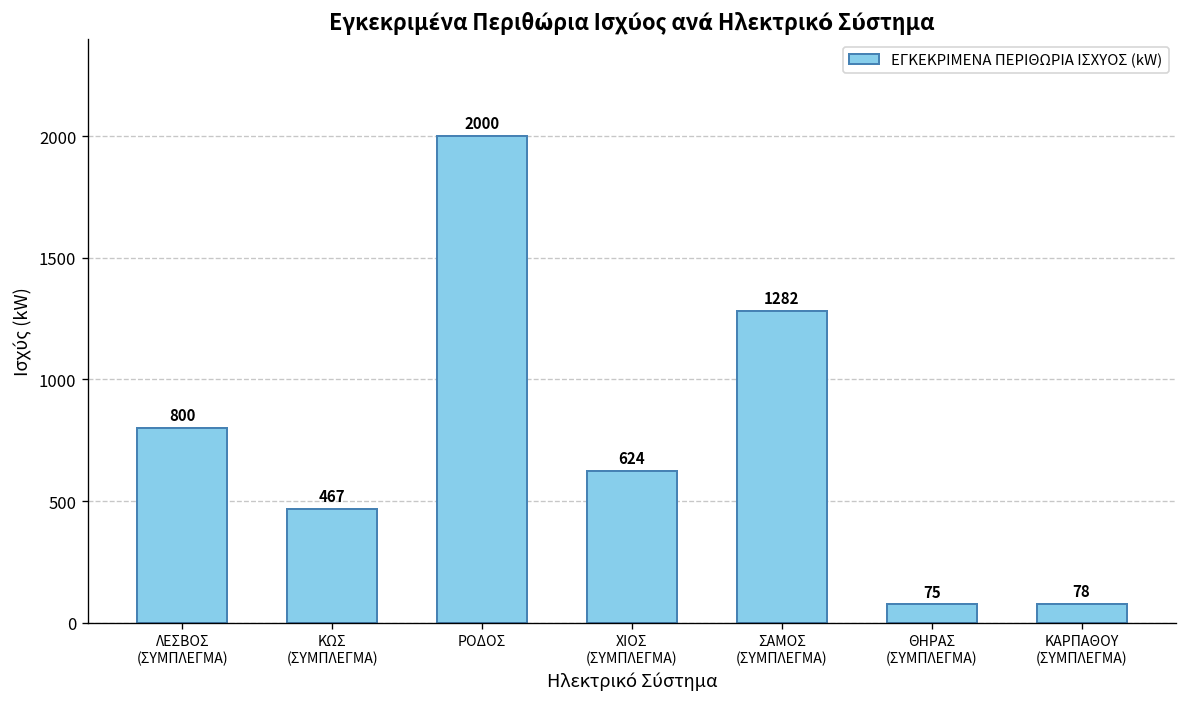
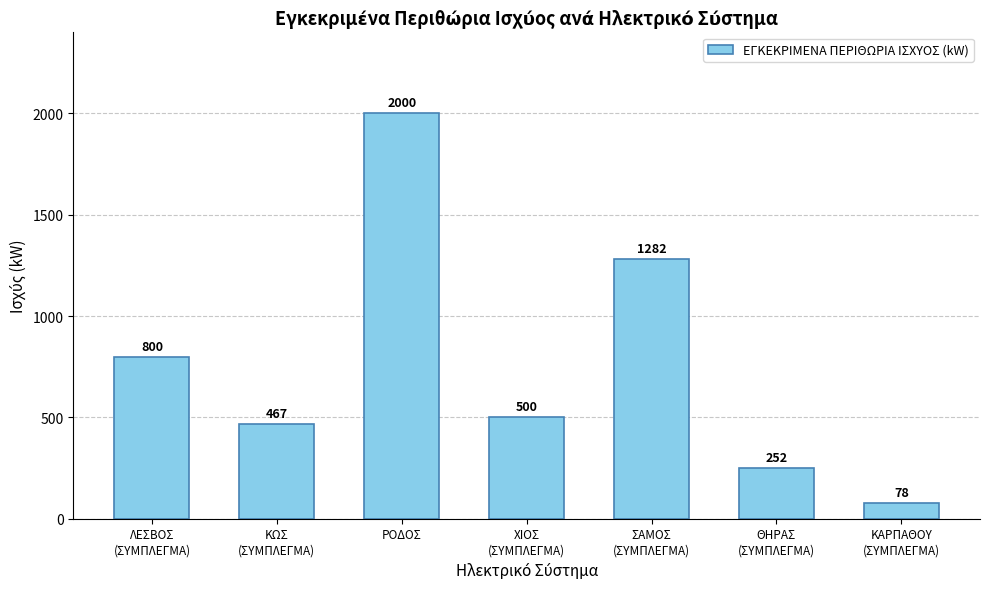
ΧΙΟΣ (ΣΥΜΠΛΕΓΜΑ): 624 -> 500
ΘΗΡΑΣ (ΣΥΜΠΛΕΓΜΑ): 75 -> 252
